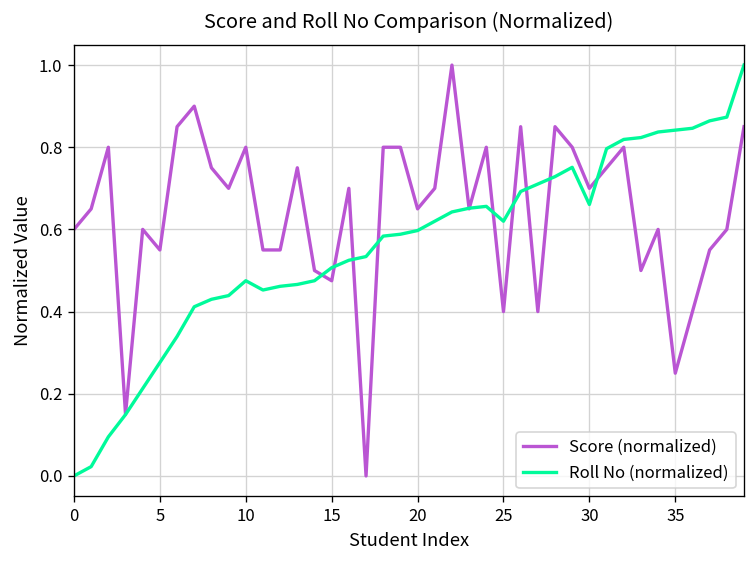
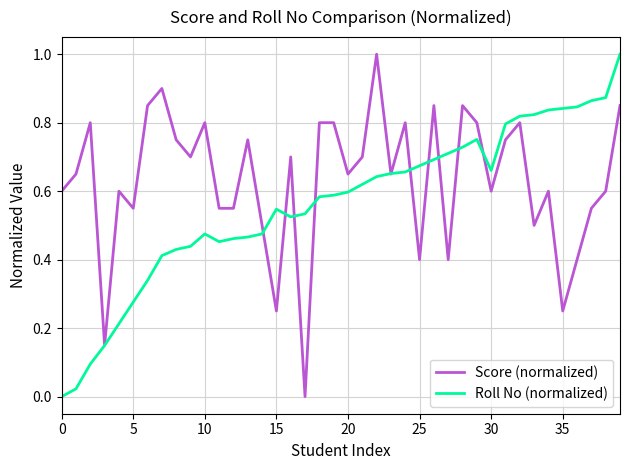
Score (normalized), 15: 0.48 -> 0.25
Roll No (normalized), 15: 0.51 -> 0.55
Roll No (normalized), 25: 0.62 -> 0.67
Score (normalized), 30: 0.70 -> 0.60
